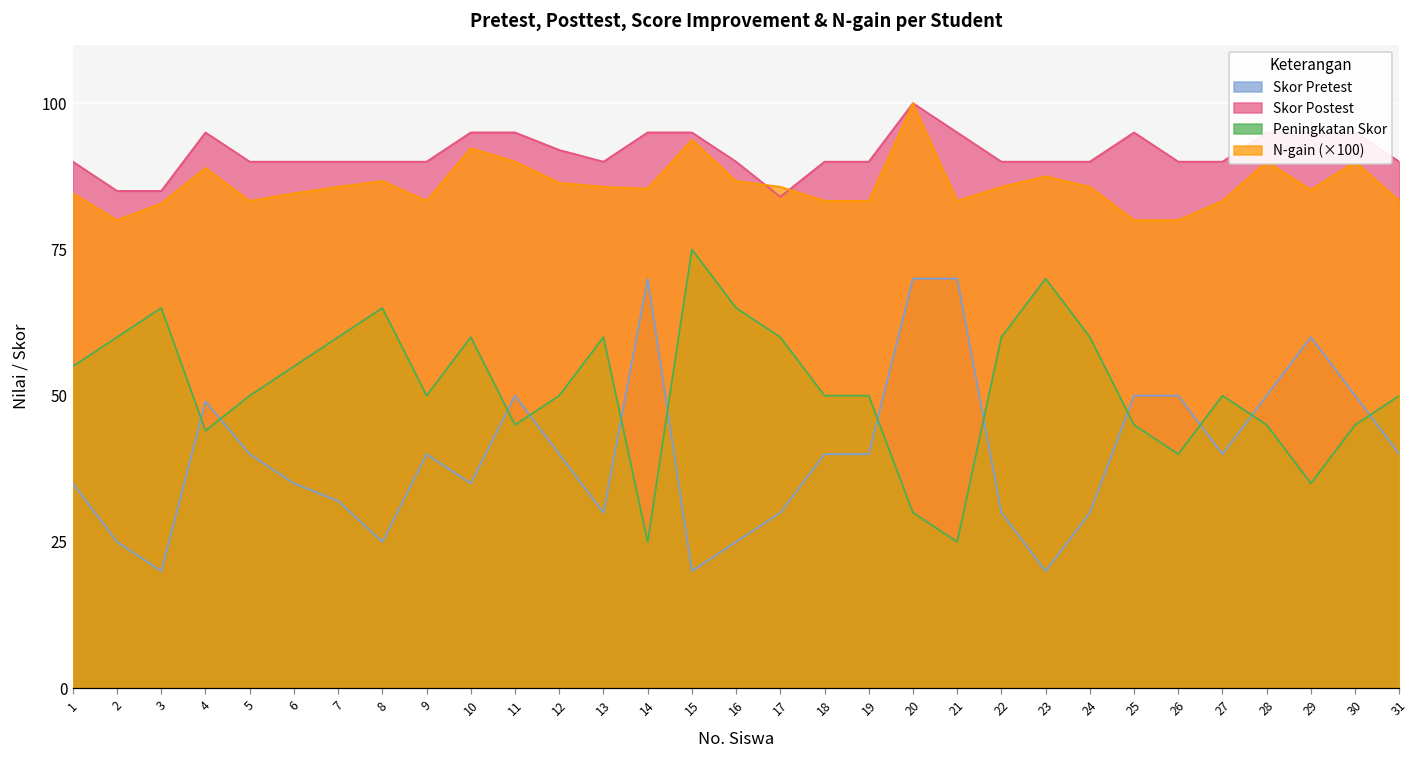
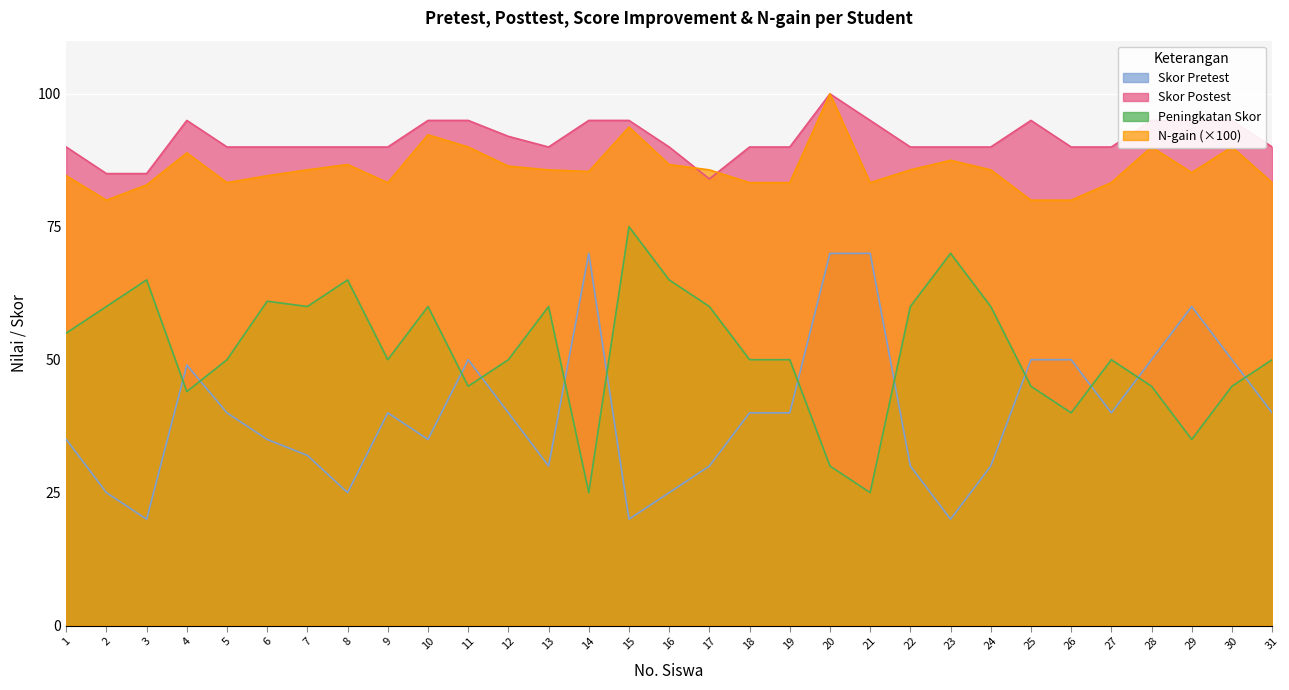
Peningkatan Skor, 6: 55 -> 61
